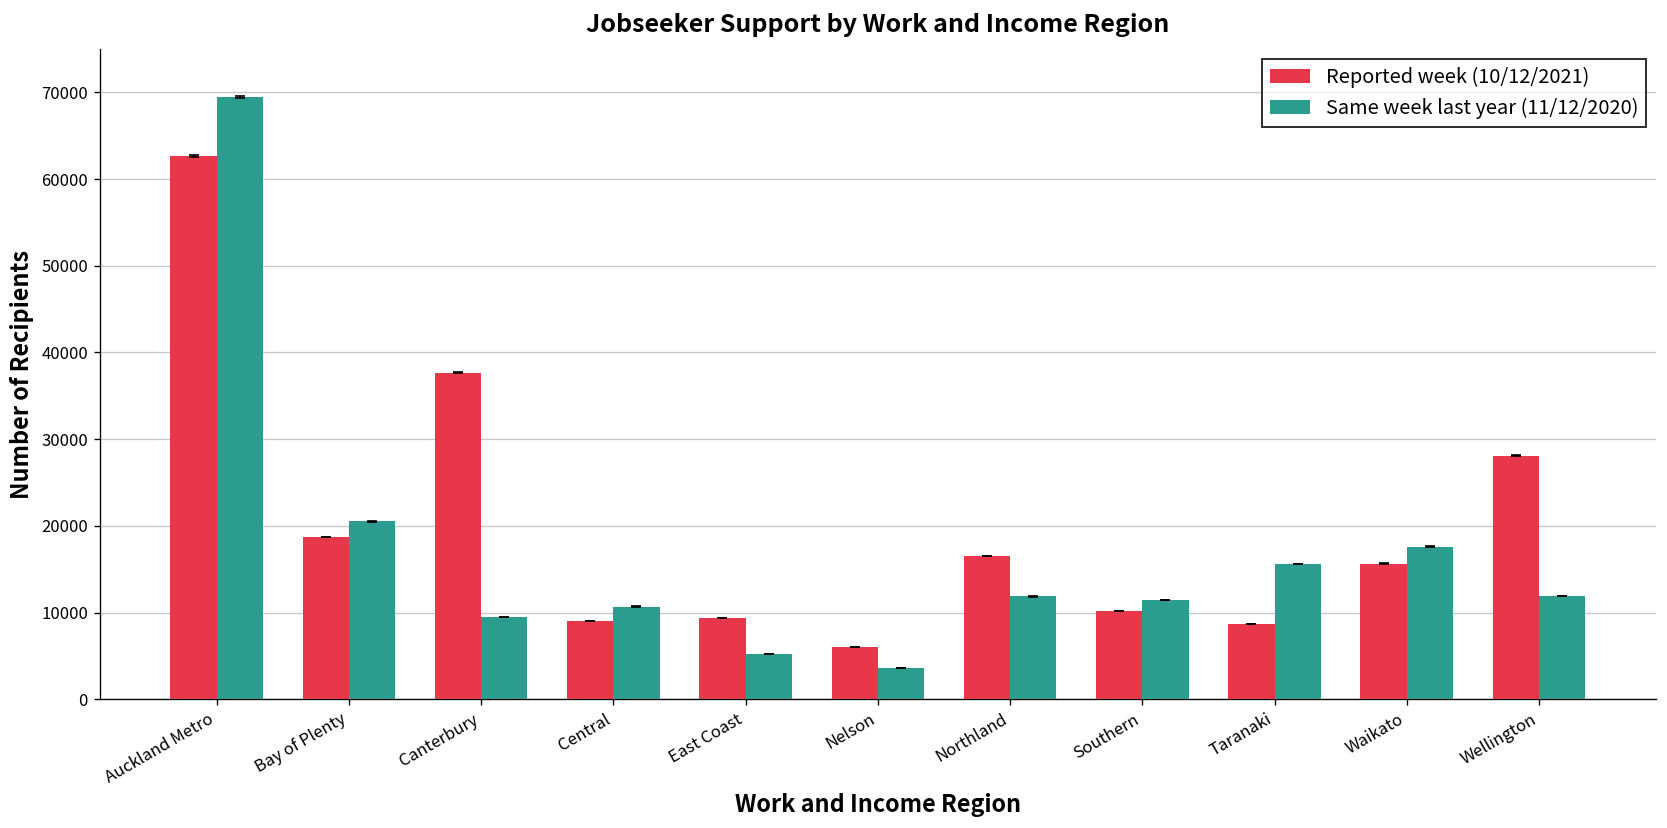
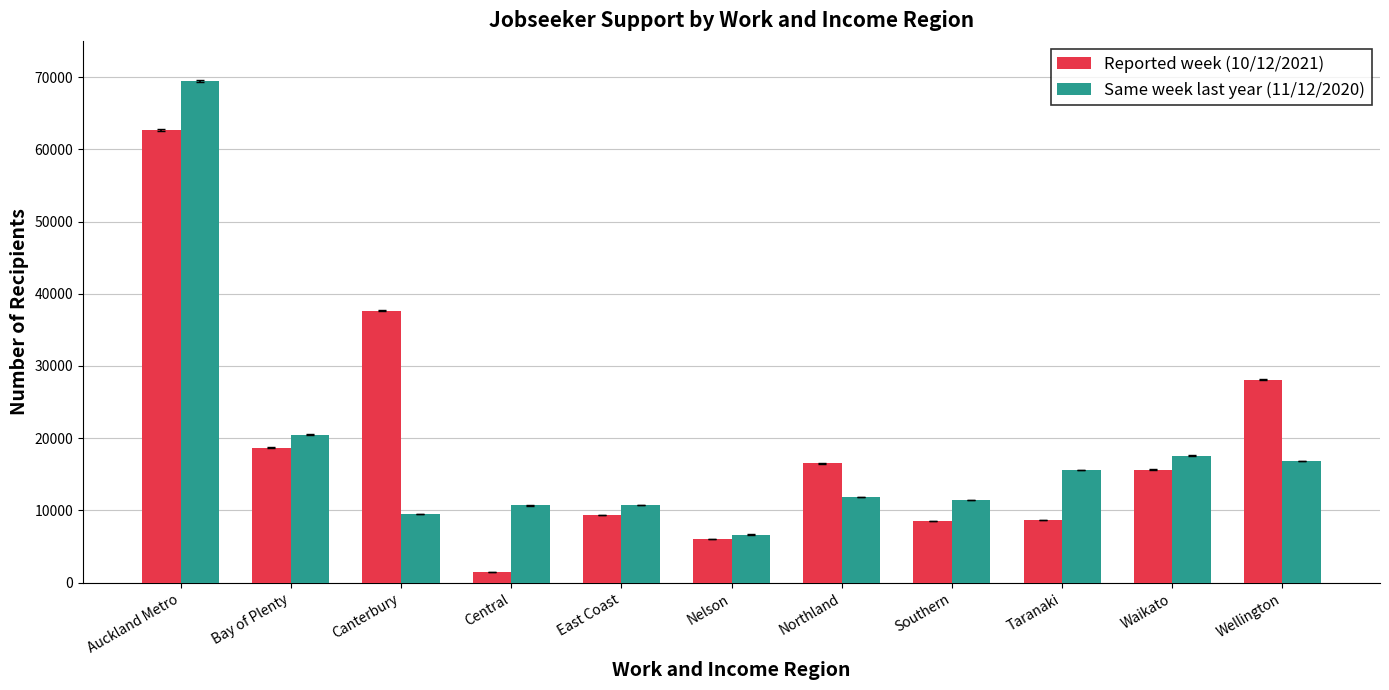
Reported week (10/12/2021), Central: 9000 -> 2000
Same week last year (11/12/2020), East Coast: 5000 -> 11000
Same week last year (11/12/2020), Nelson: 4000 -> 7000
Reported week (10/12/2021), Southern: 10000 -> 9000
Same week last year (11/12/2020), Wellington: 12000 -> 17000
